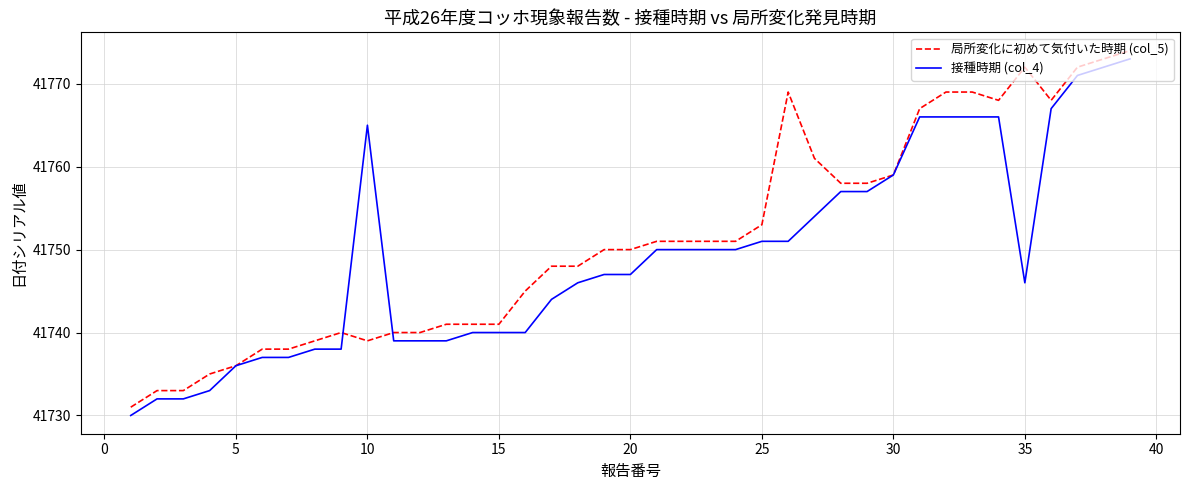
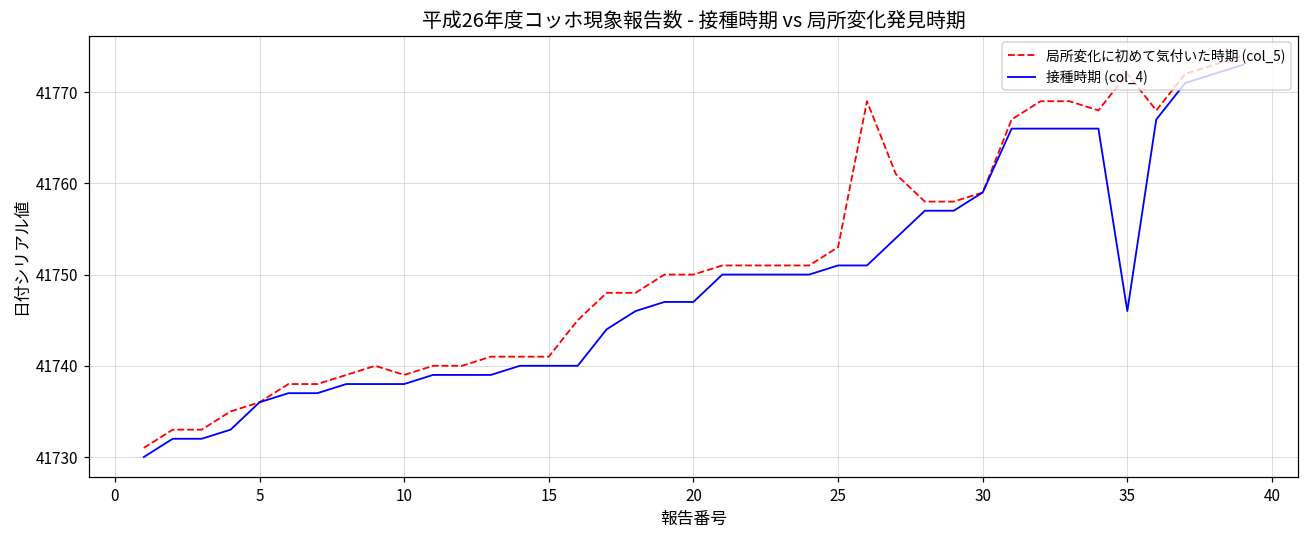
接種時期 (col_4), 10: 41765 -> 41738
